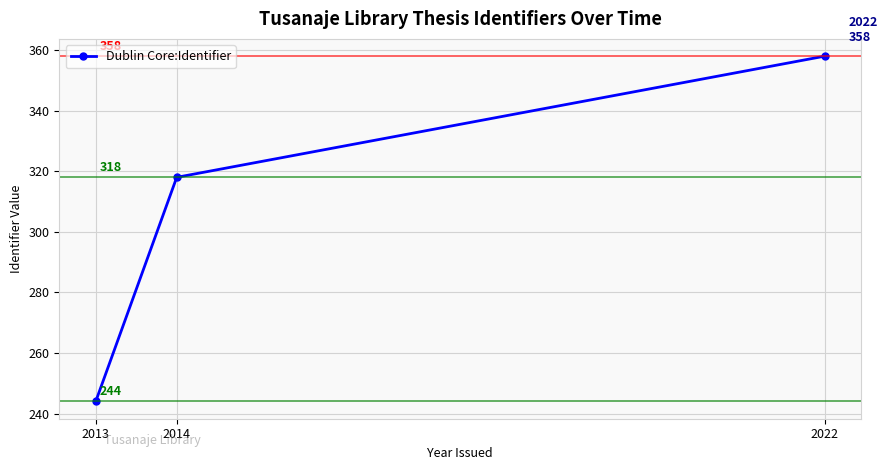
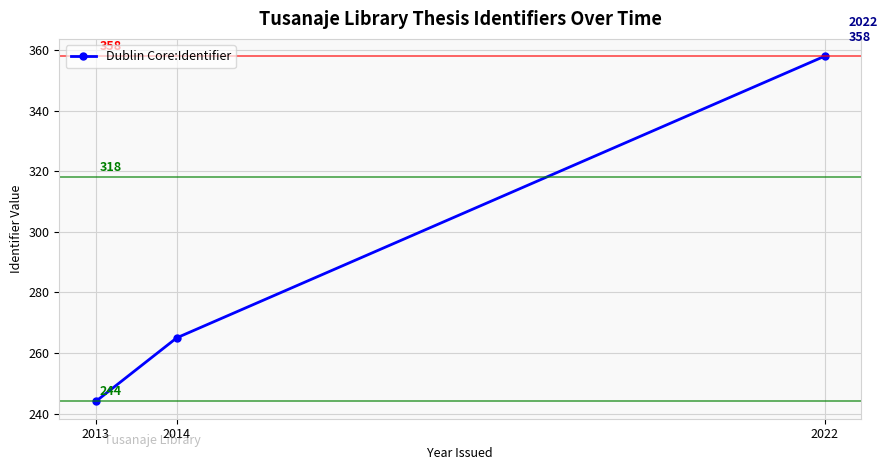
2014: 318 -> 265
